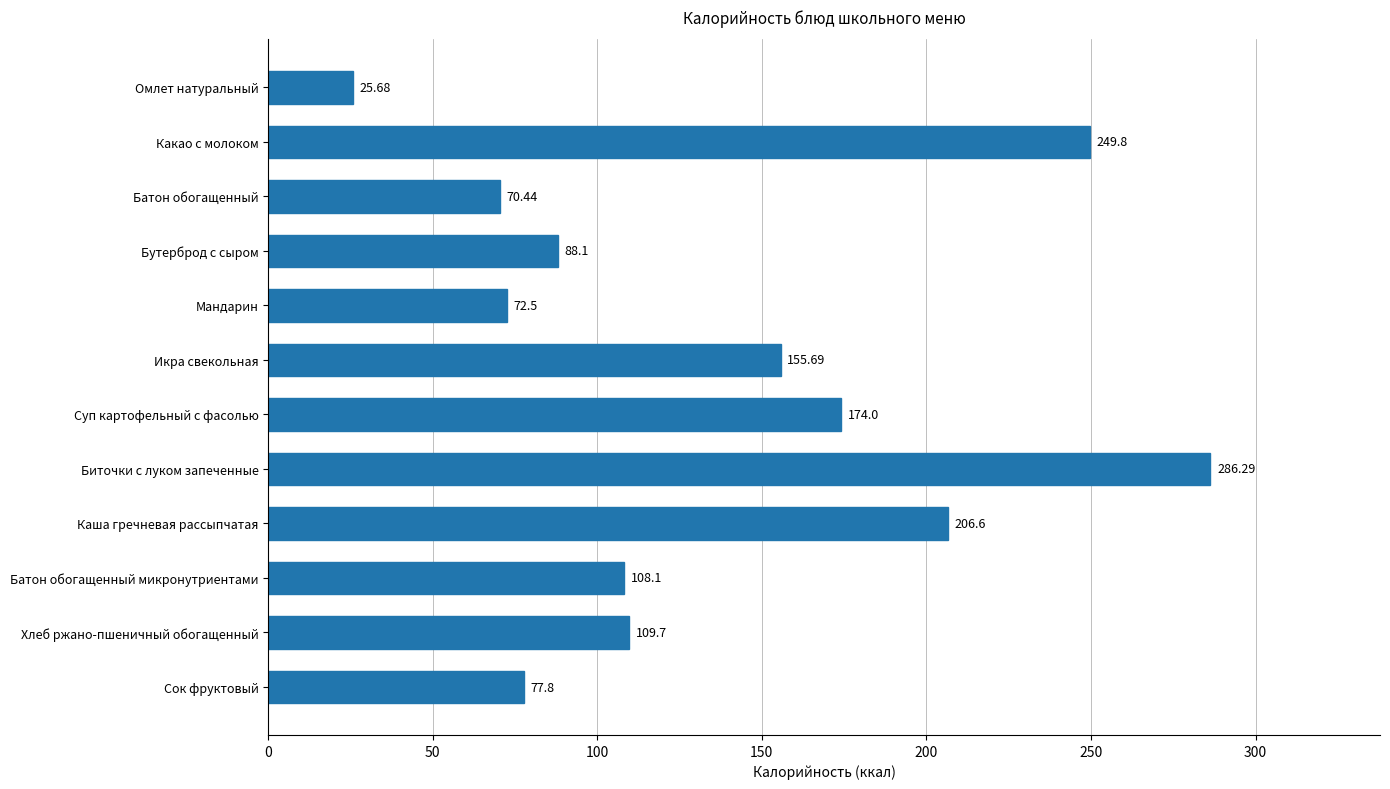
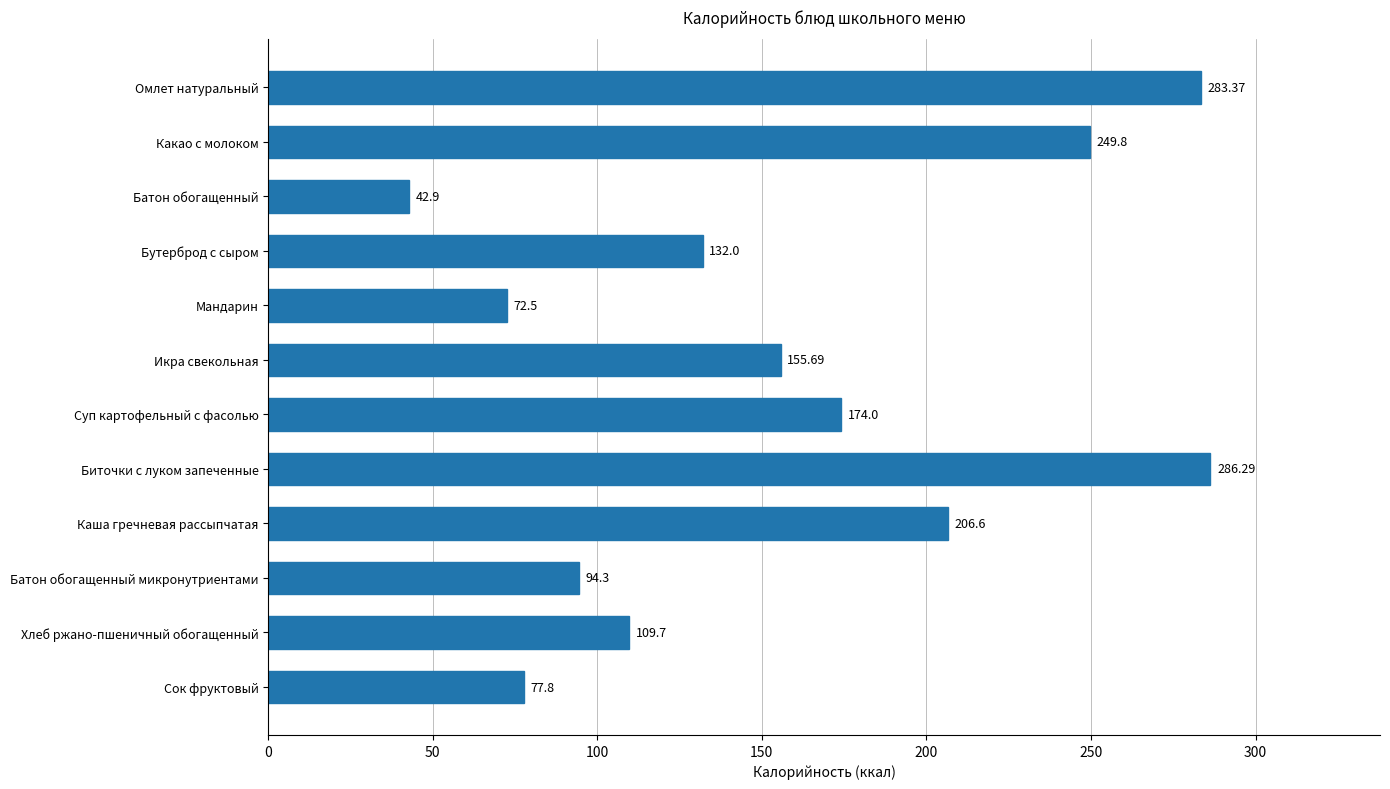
Омлет натуральный: 25.68 -> 283.37
Батон обогащенный: 70.44 -> 42.9
Бутерброд с сыром: 88.1 -> 132.0
Батон обогащенный микронутриентами: 108.1 -> 94.3
